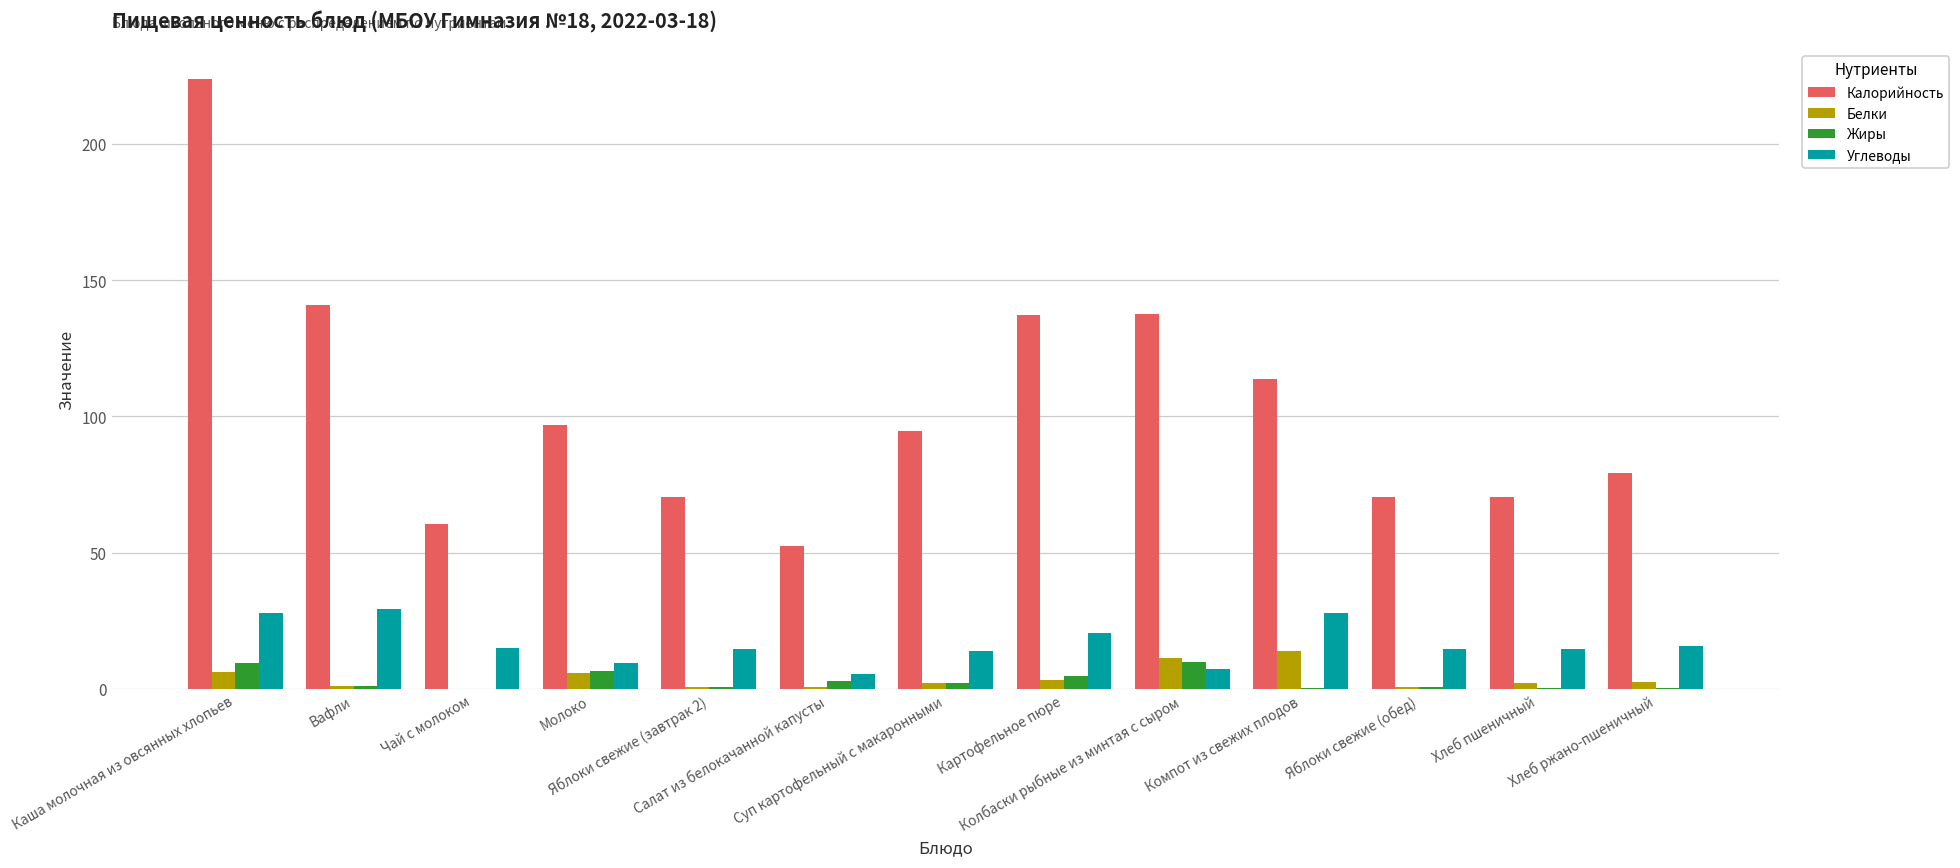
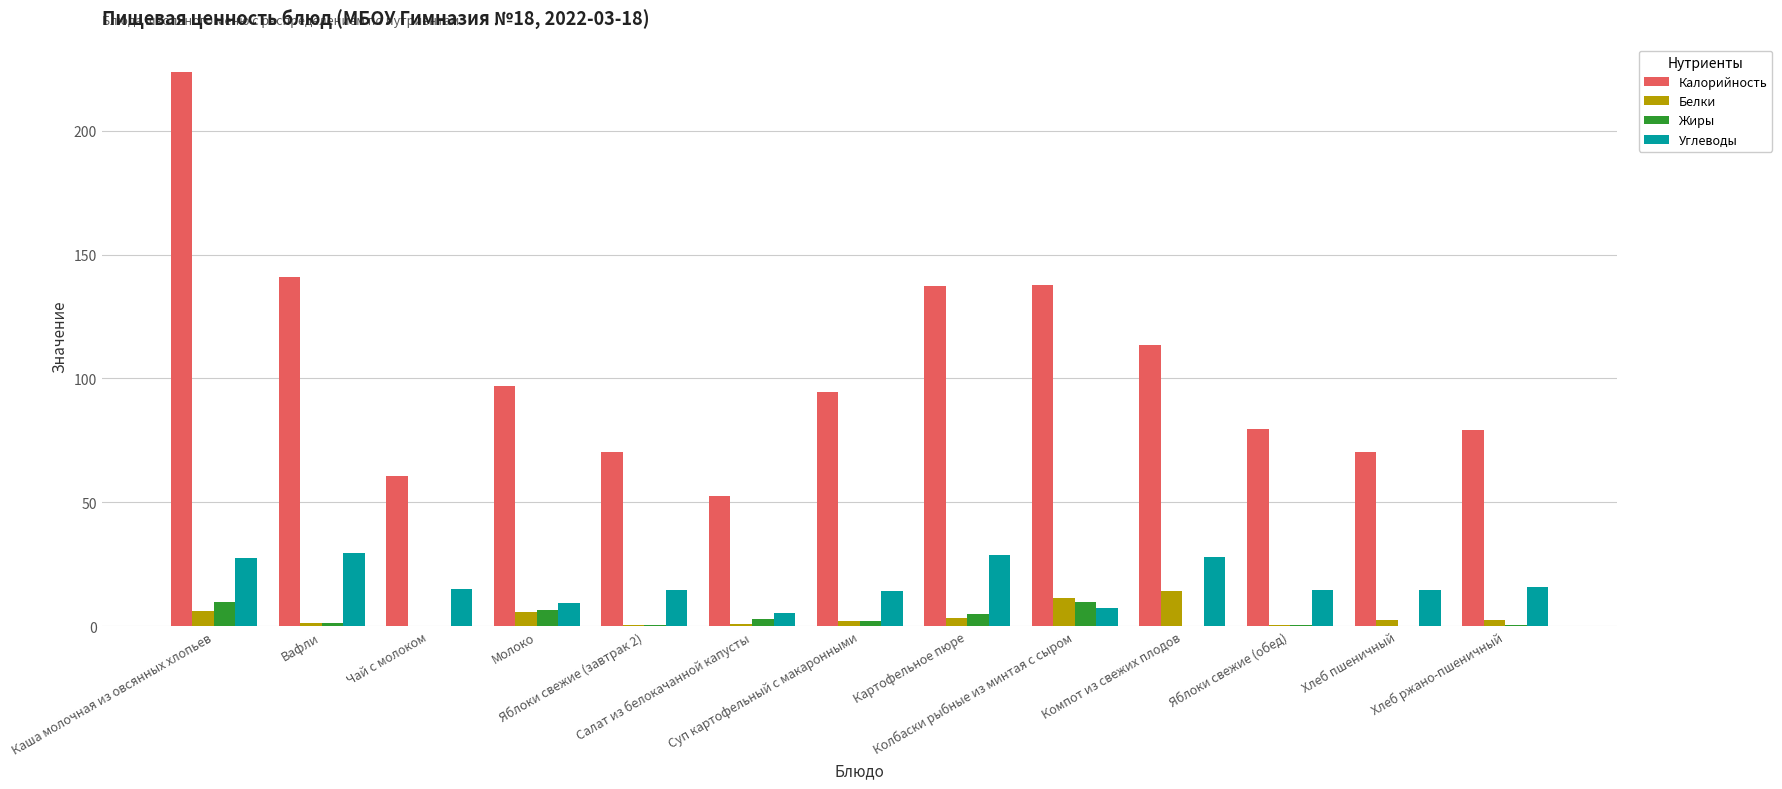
Углеводы, Картофельное пюре: 20 -> 29
Калорийность, Яблоки свежие (обед): 71 -> 80
